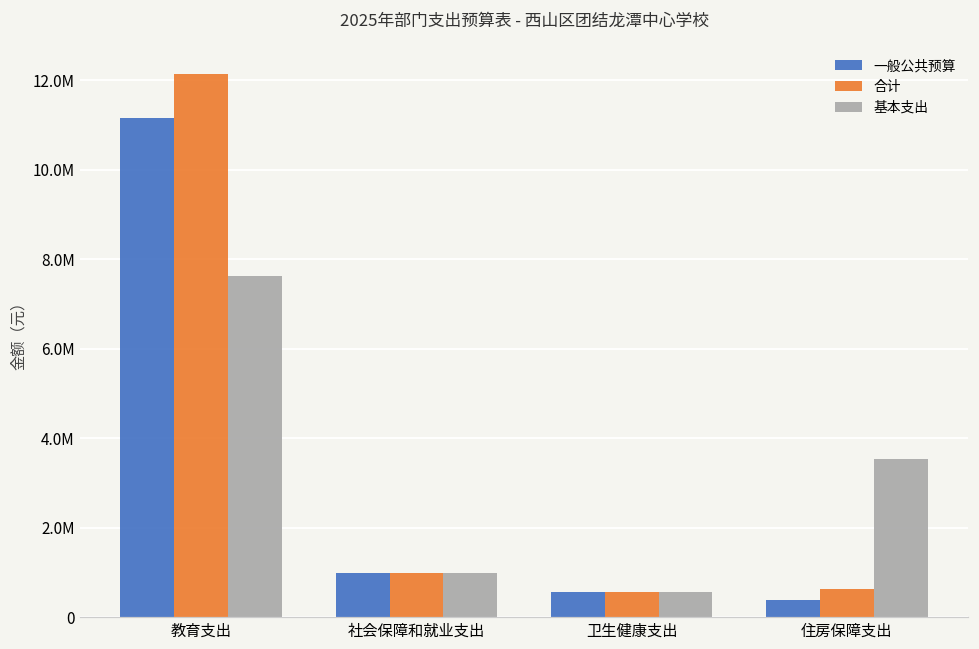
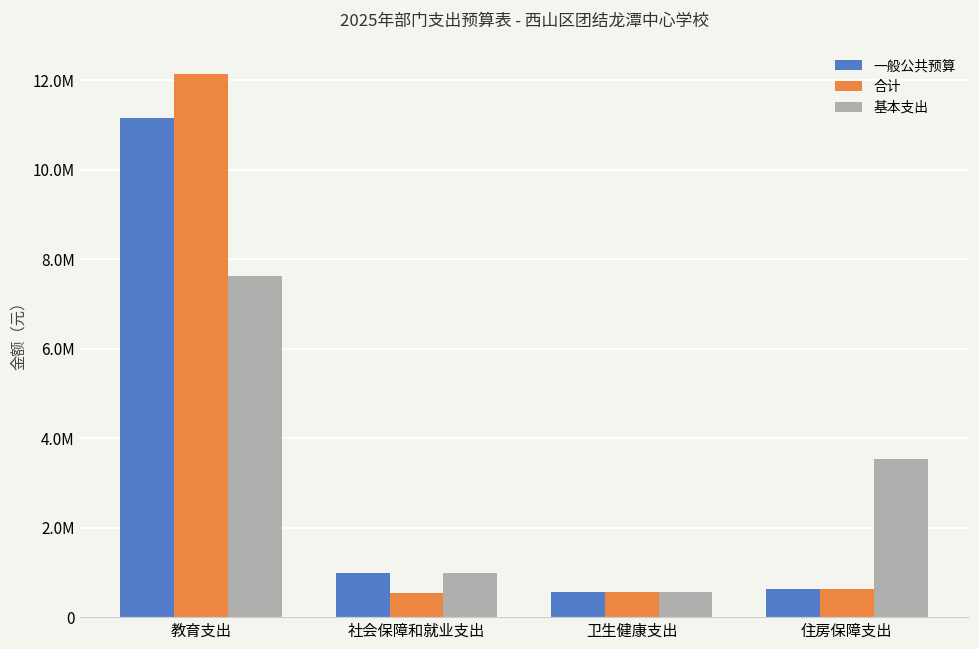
合计, 社会保障和就业支出: 1000000 -> 500000
一般公共预算, 住房保障支出: 400000 -> 600000
